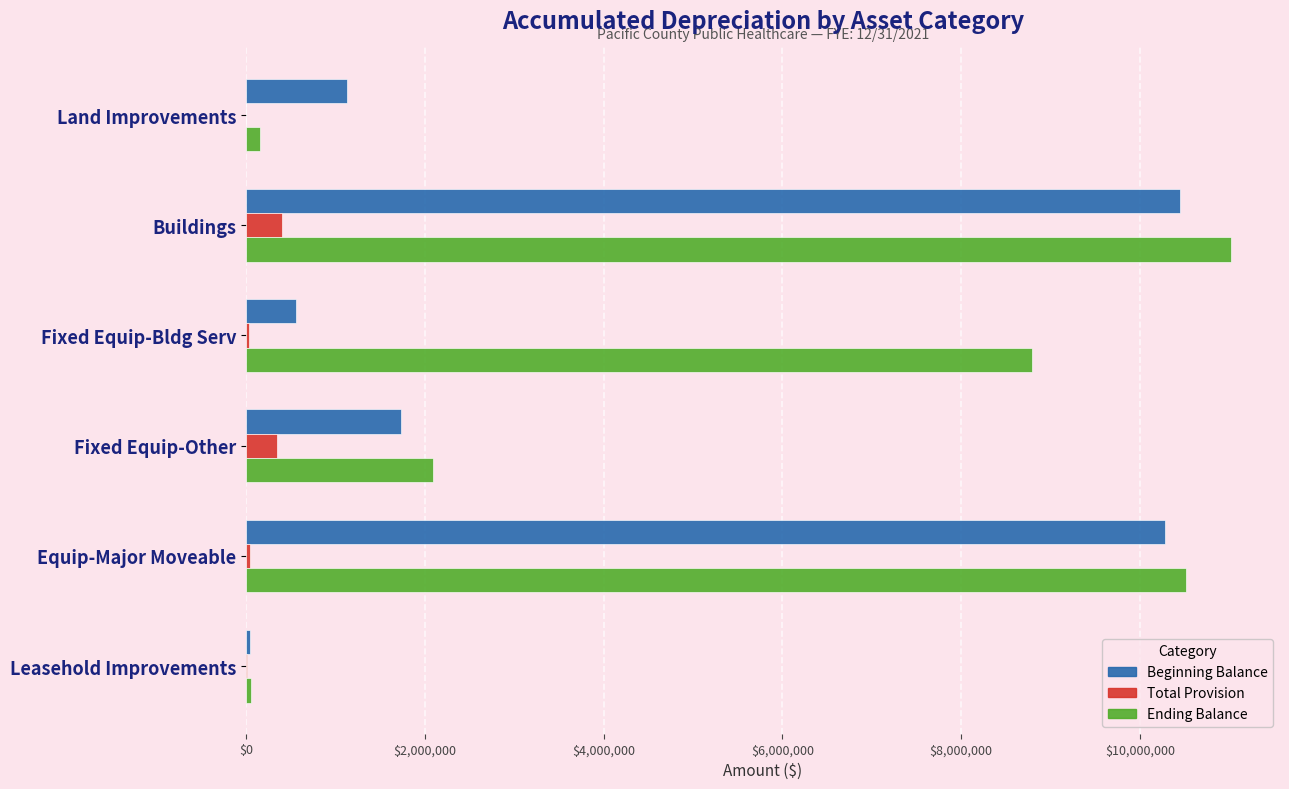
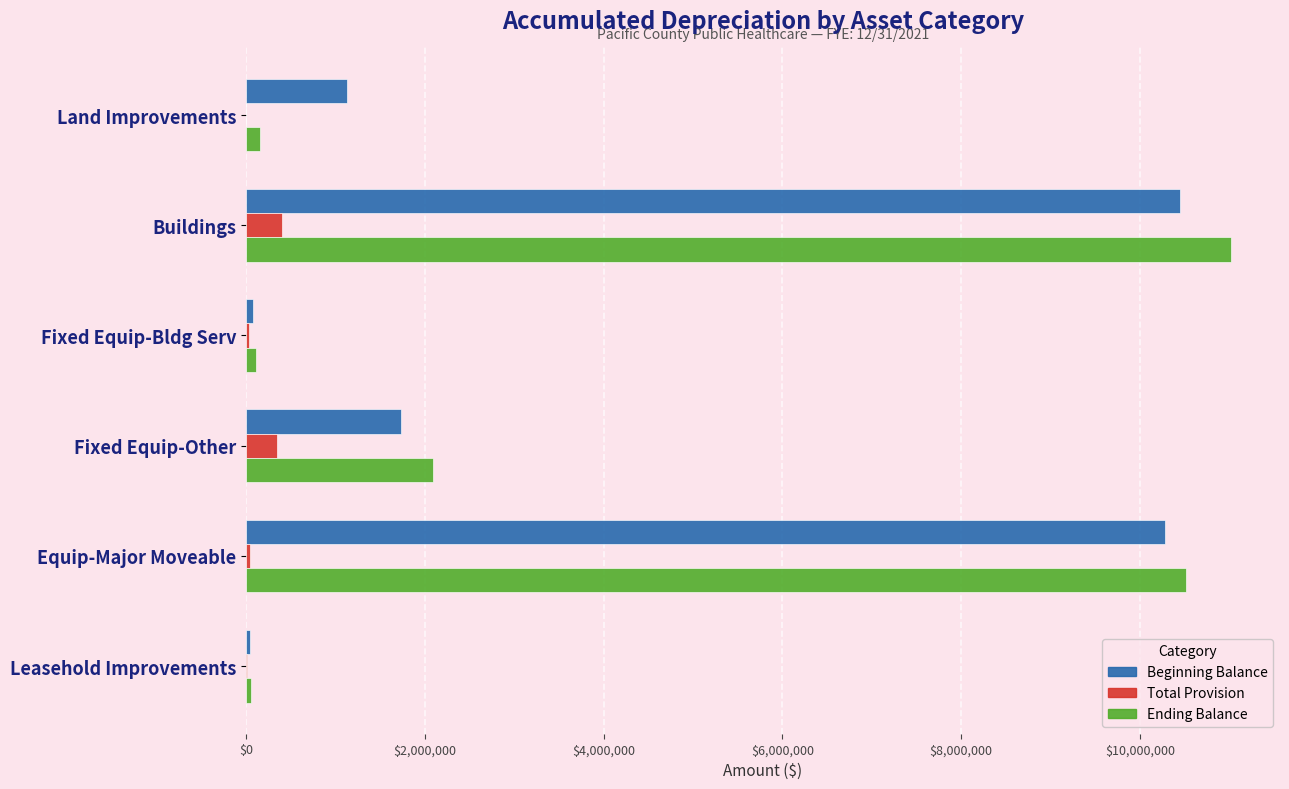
Beginning Balance, Fixed Equip-Bldg Serv: $600,000 -> $100,000
Ending Balance, Fixed Equip-Bldg Serv: $8,800,000 -> $100,000
